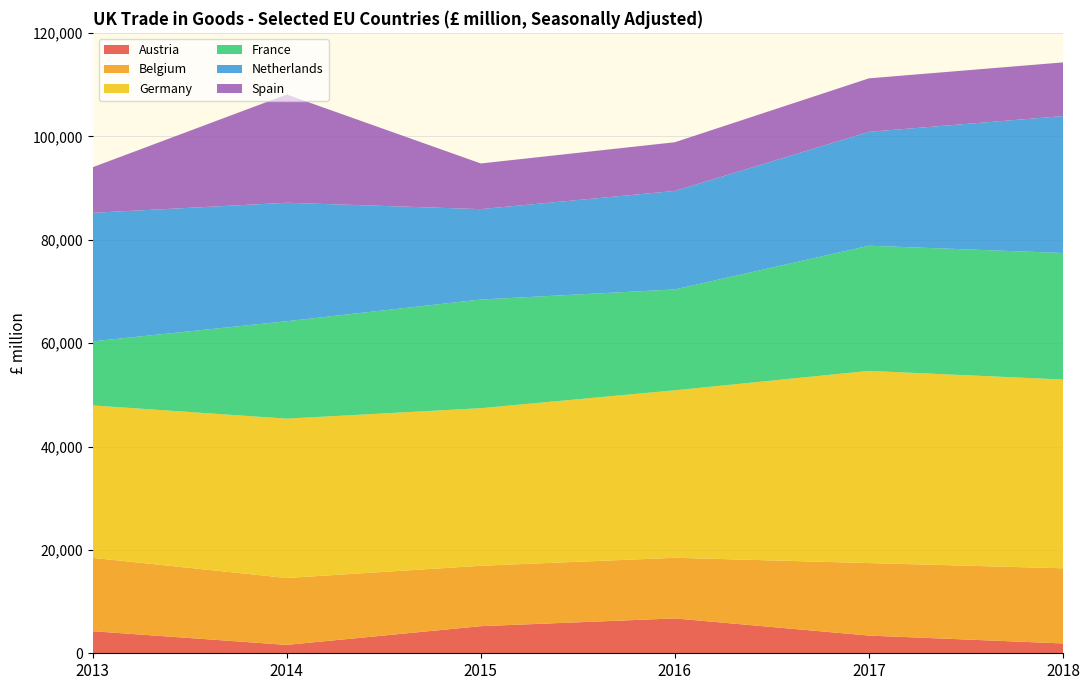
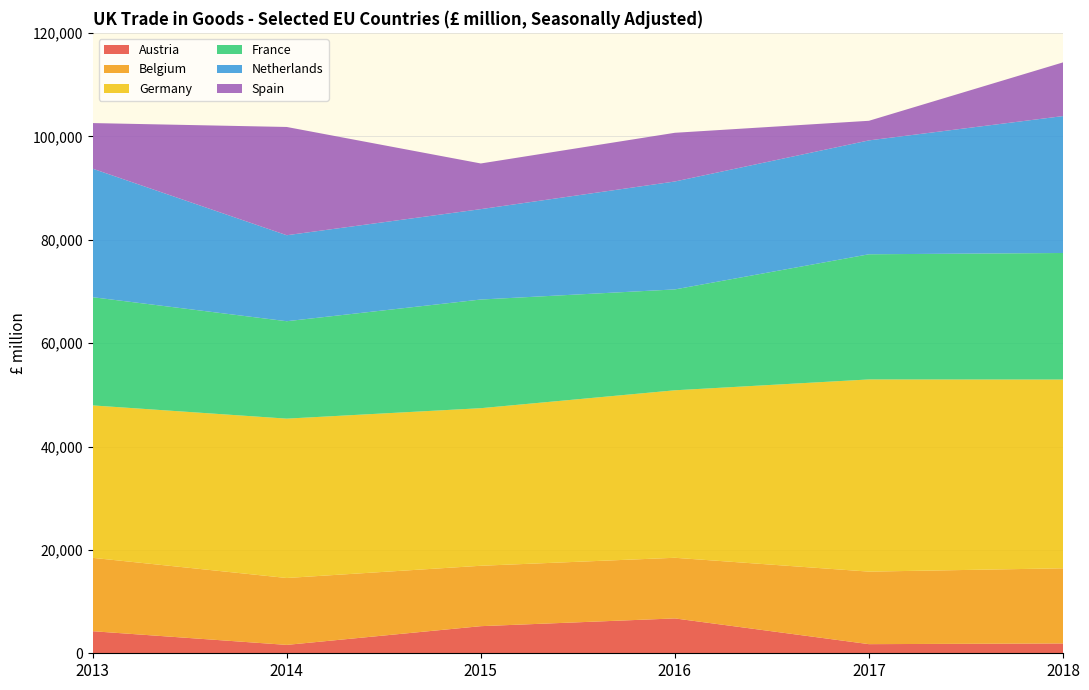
France, 2013: 12,000 -> 21,000
Netherlands, 2014: 23,000 -> 17,000
Netherlands, 2016: 19,000 -> 21,000
Austria, 2017: 3,000 -> 2,000
Spain, 2017: 10,000 -> 4,000
